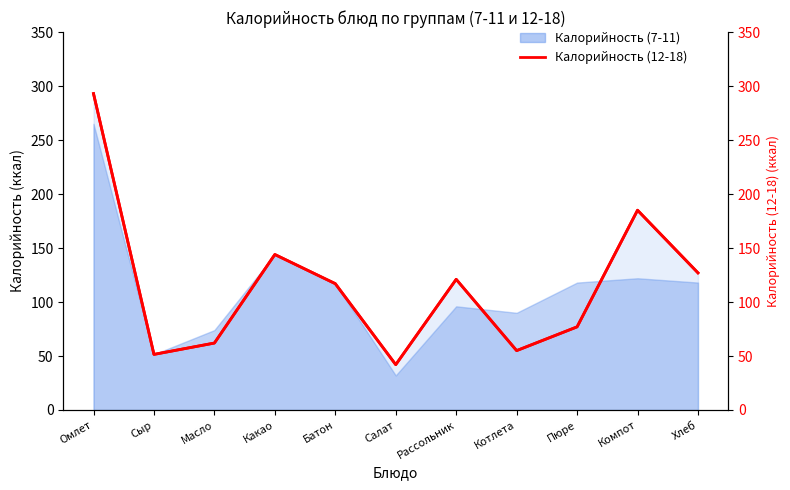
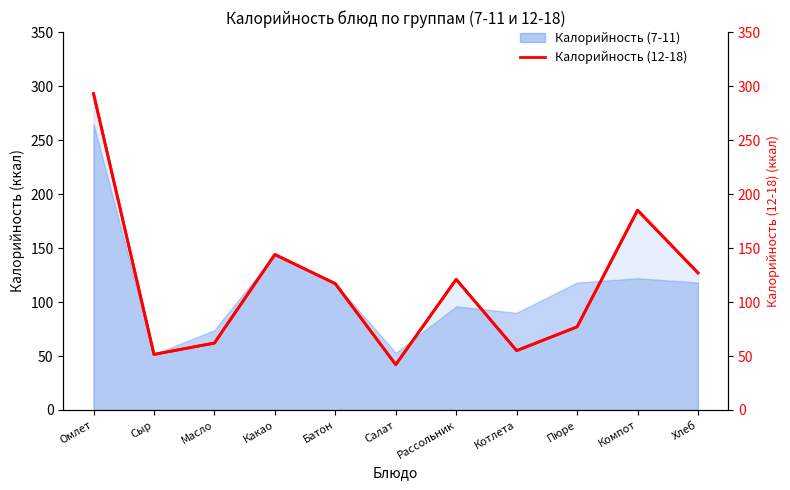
Калорийность (7-11), Салат: 32 -> 53
